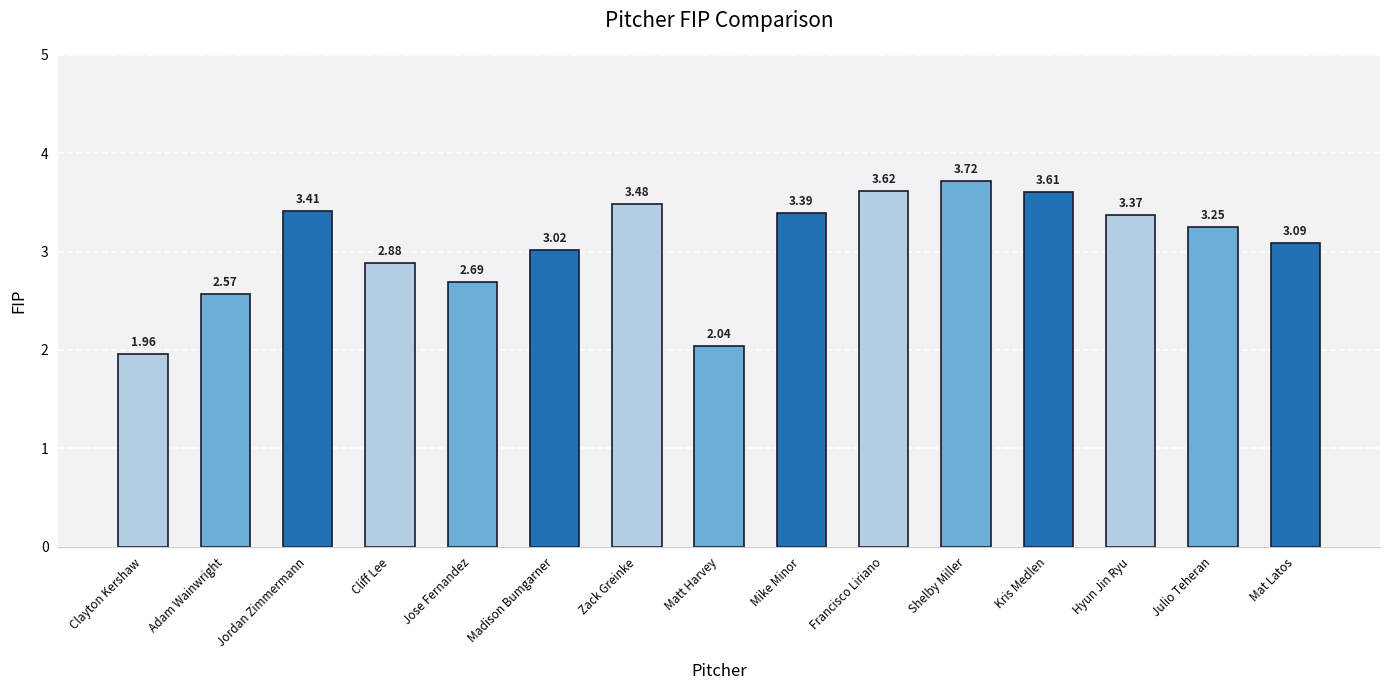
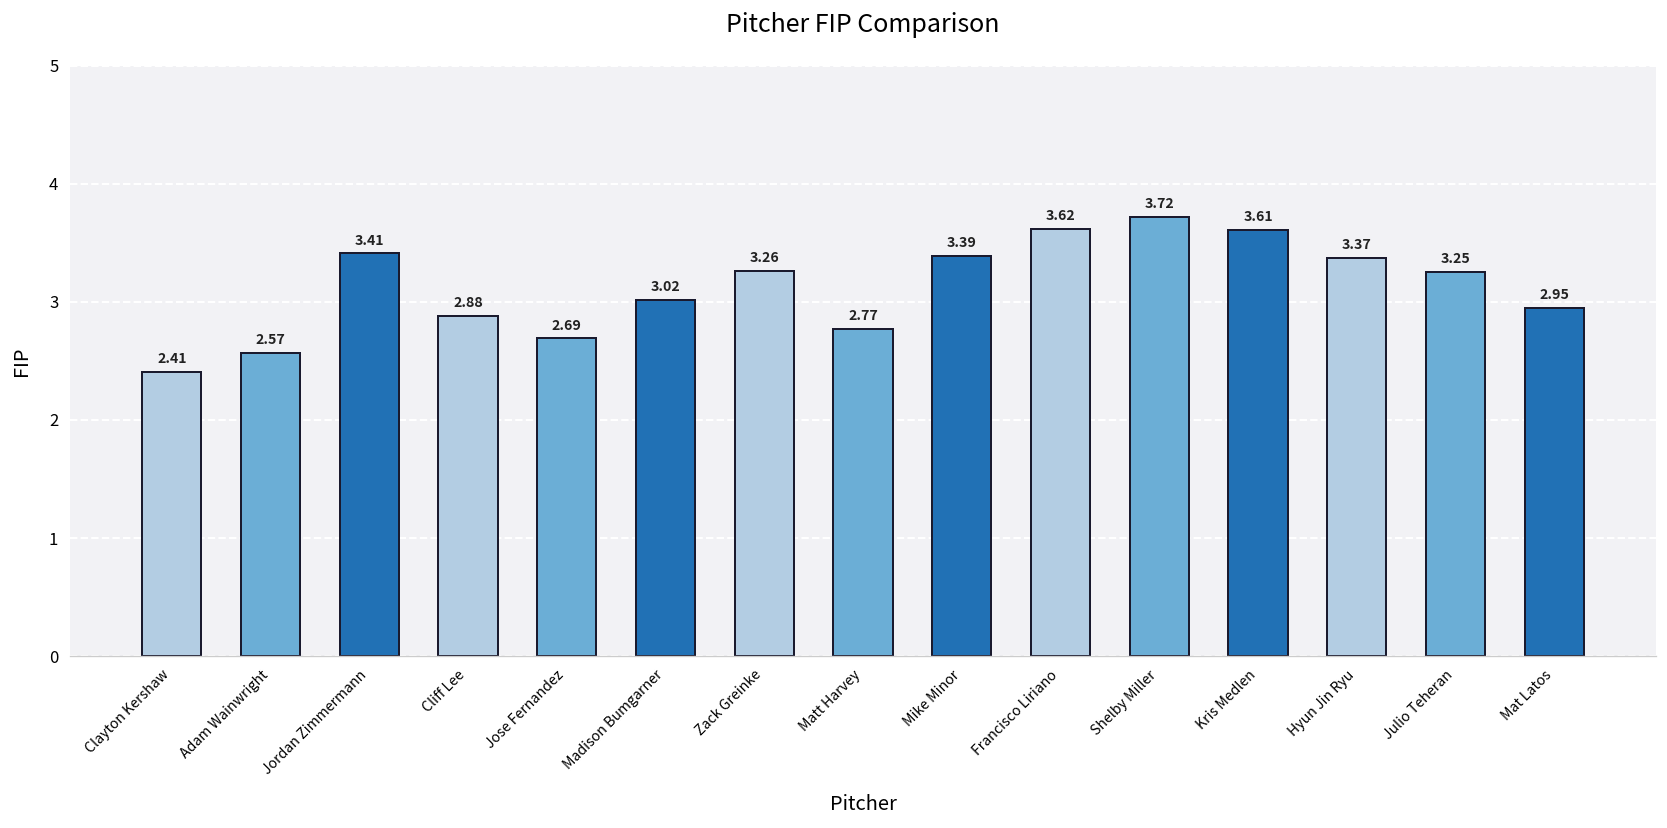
Clayton Kershaw: 1.96 -> 2.41
Zack Greinke: 3.48 -> 3.26
Matt Harvey: 2.04 -> 2.77
Mat Latos: 3.09 -> 2.95
